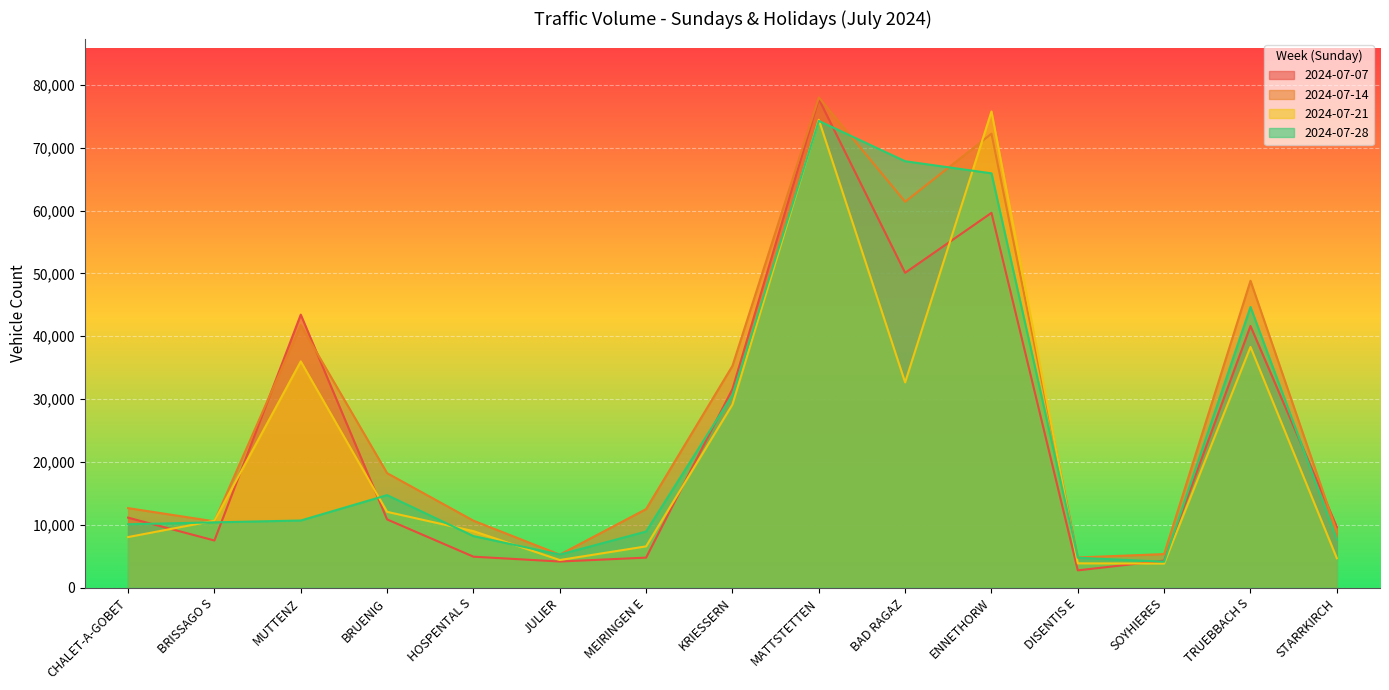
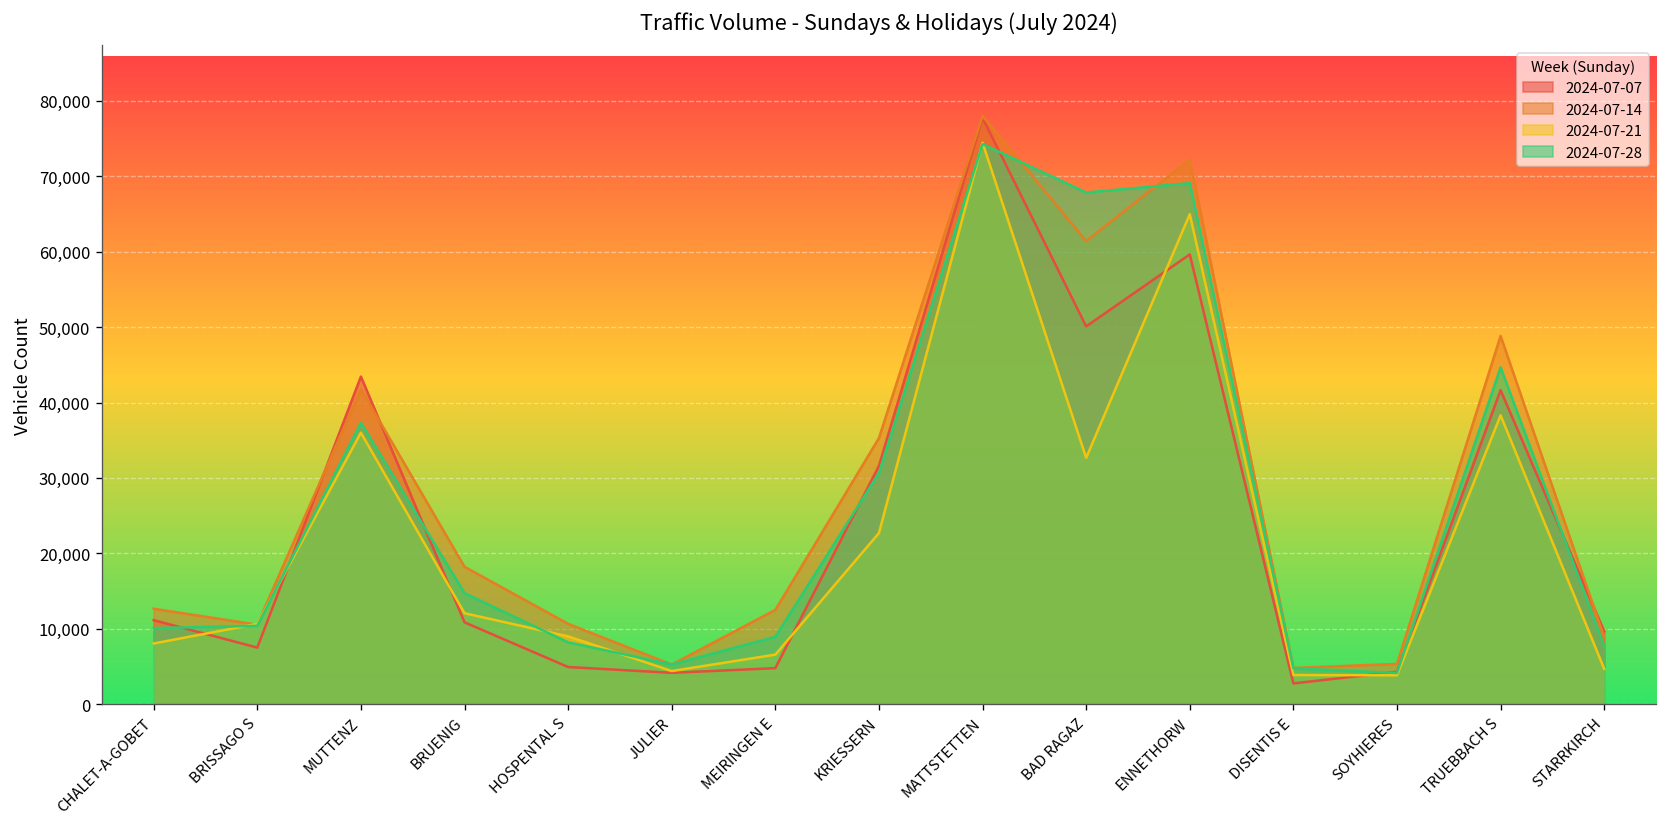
2024-07-28, MUTTENZ: 11,000 -> 37,000
2024-07-21, KRIESSERN: 29,000 -> 23,000
2024-07-21, ENNETHORW: 76,000 -> 65,000
2024-07-28, ENNETHORW: 66,000 -> 69,000
